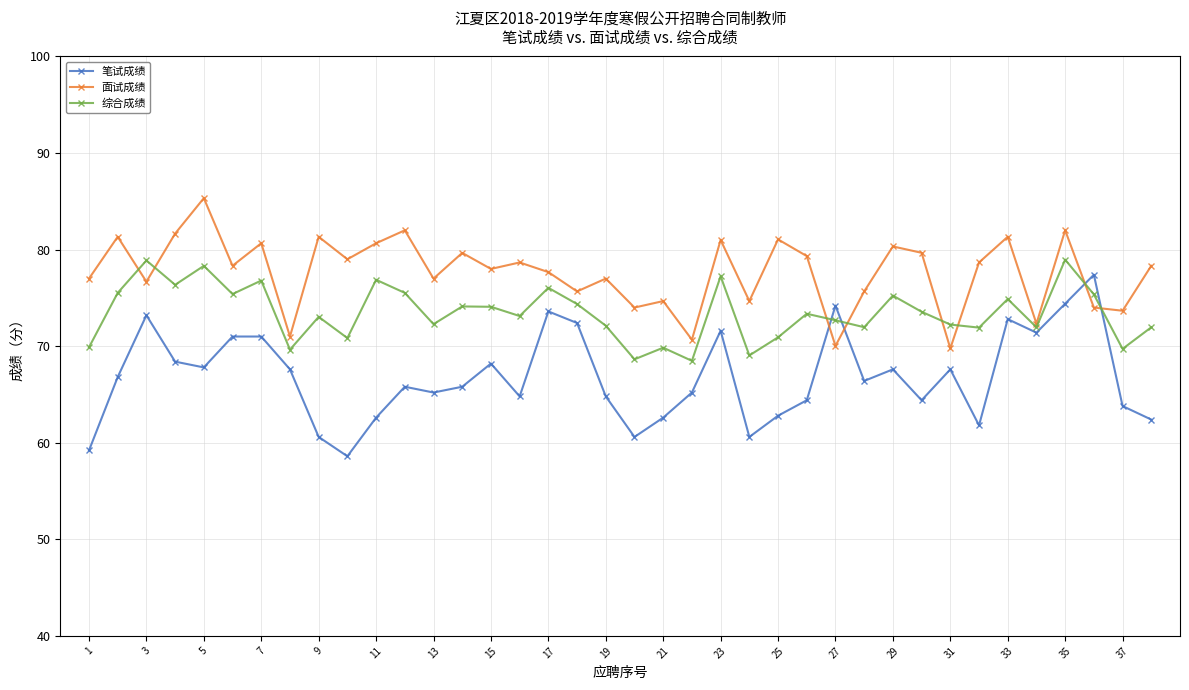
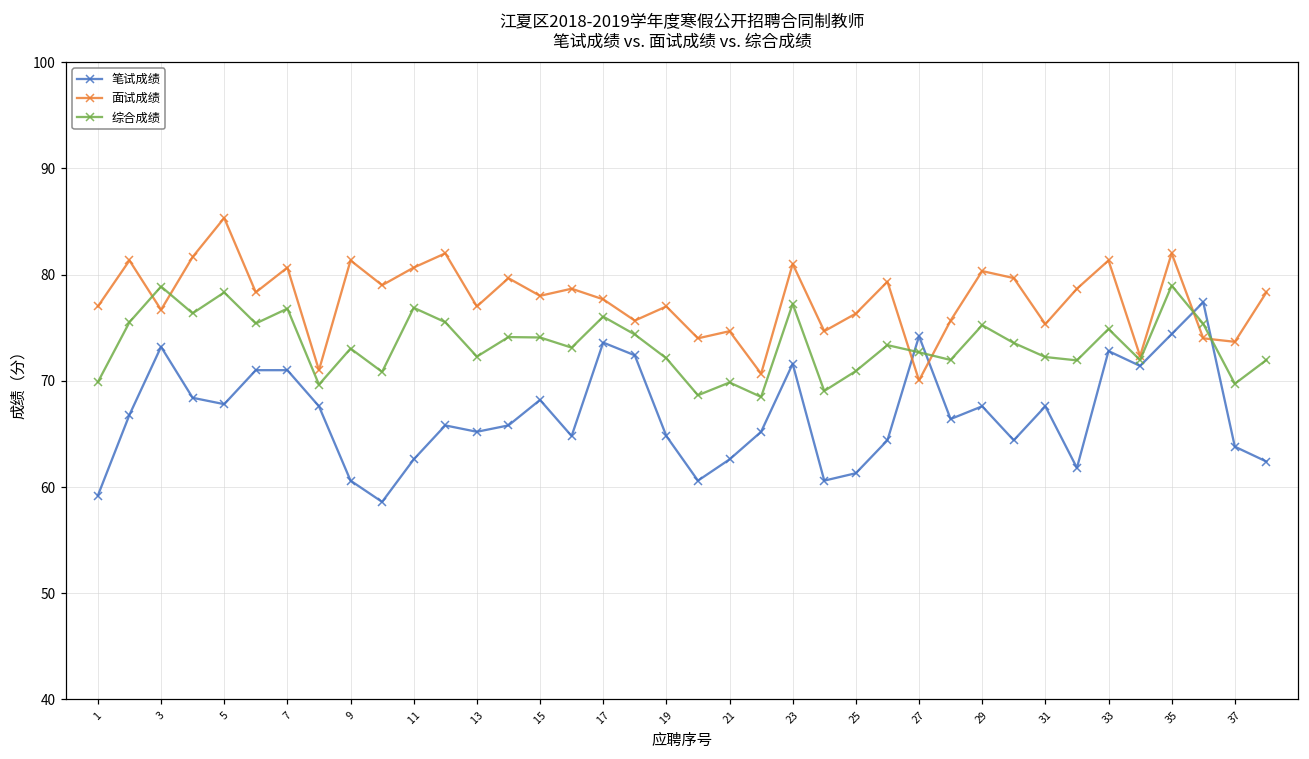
笔试成绩, 25: 63 -> 61
面试成绩, 25: 81 -> 76
面试成绩, 31: 70 -> 75
